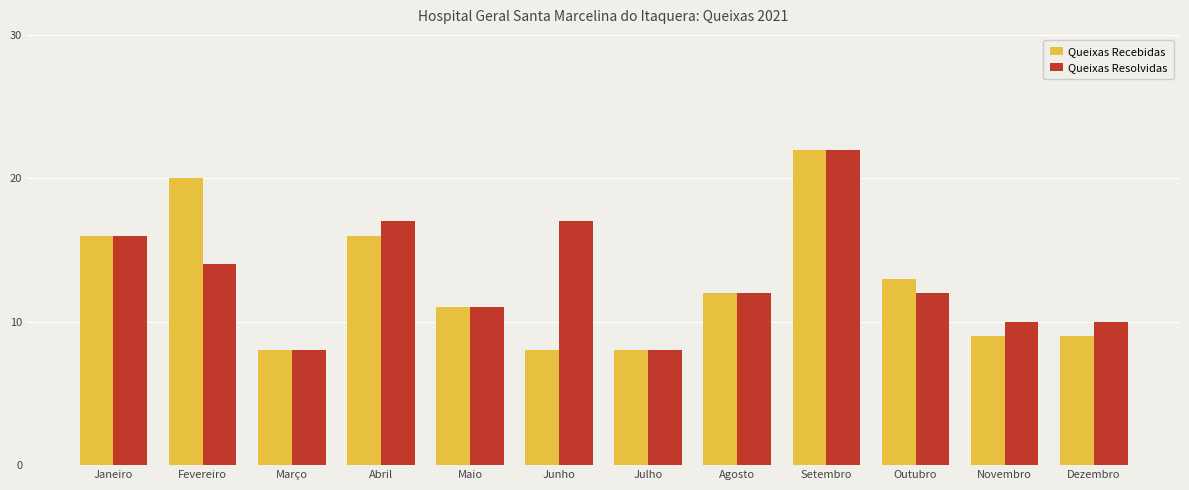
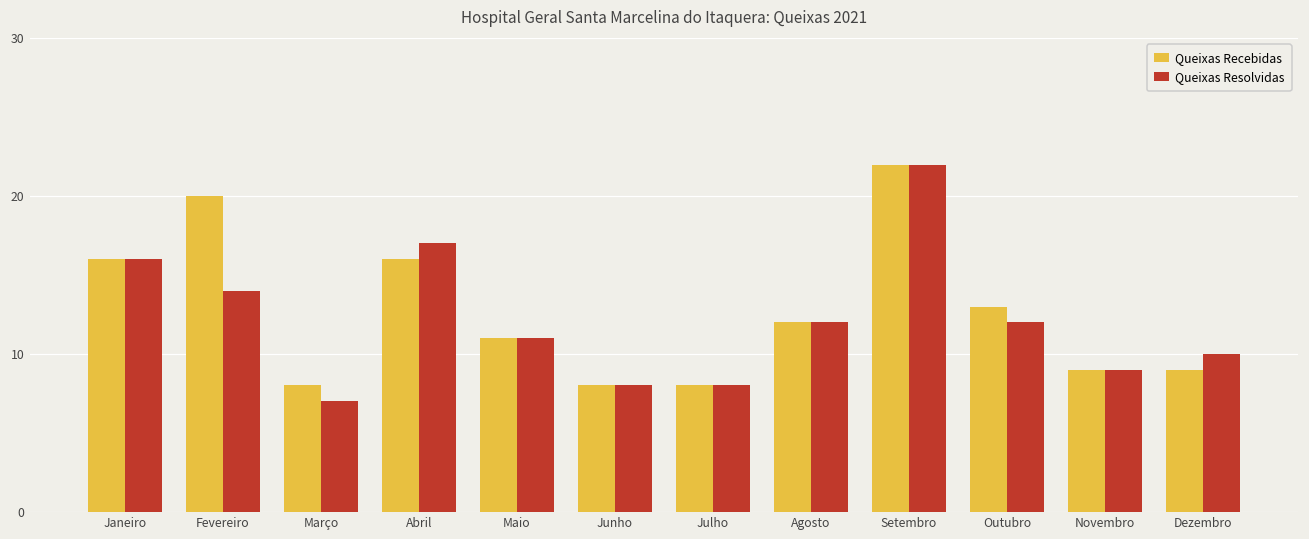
Queixas Resolvidas, Março: 8 -> 7
Queixas Resolvidas, Junho: 17 -> 8
Queixas Resolvidas, Novembro: 10 -> 9
